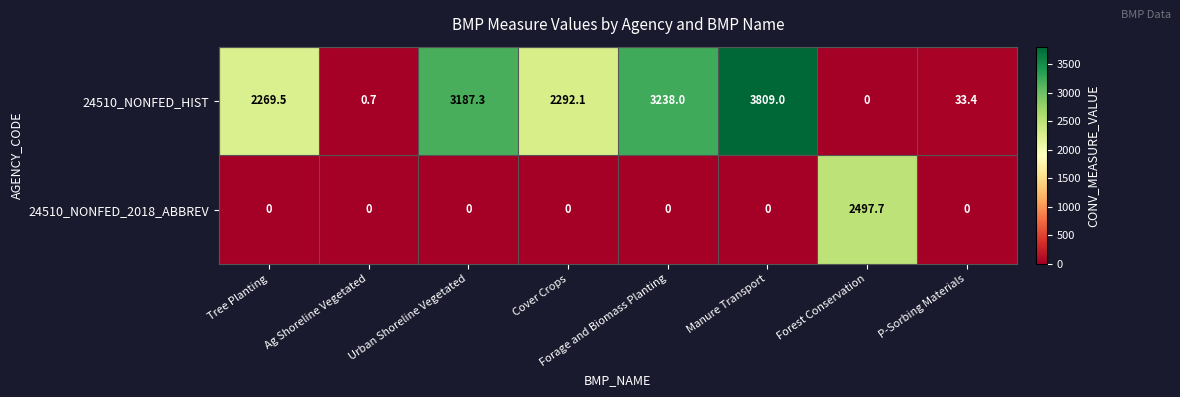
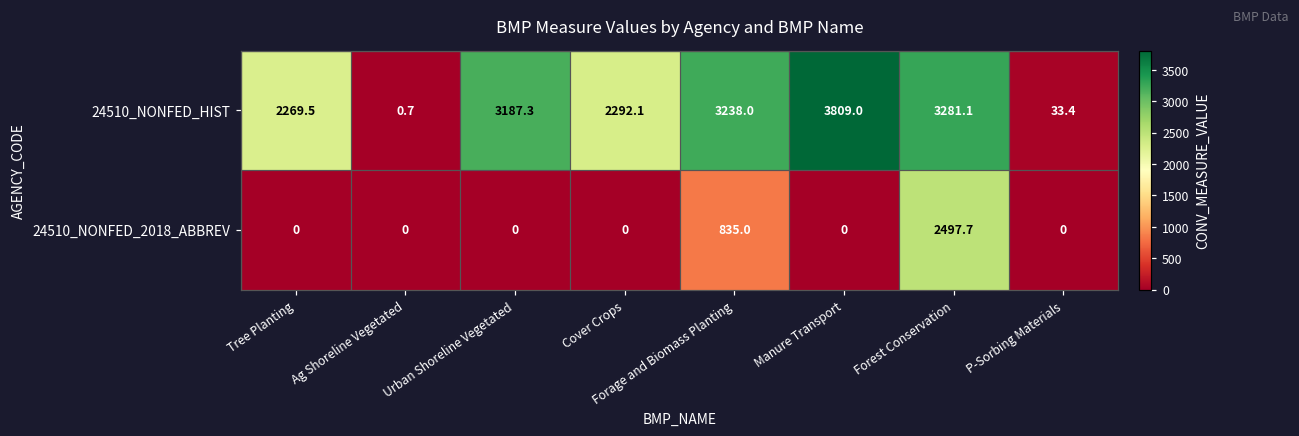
24510_NONFED_HIST, Forest Conservation: 0 -> 3281.1
24510_NONFED_2018_ABBREV, Forage and Biomass Planting: 0 -> 835.0
